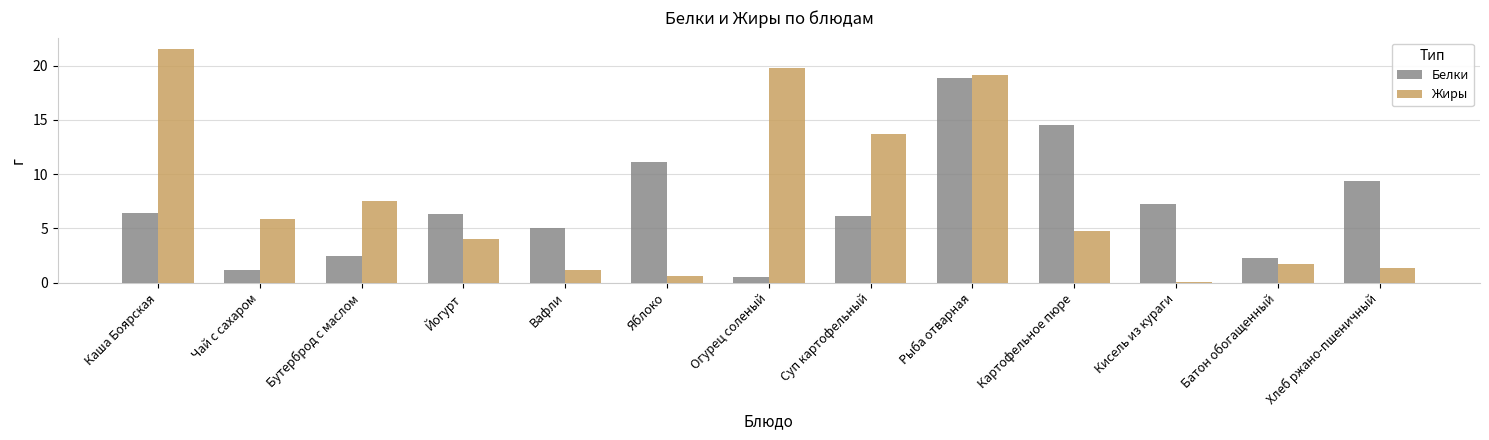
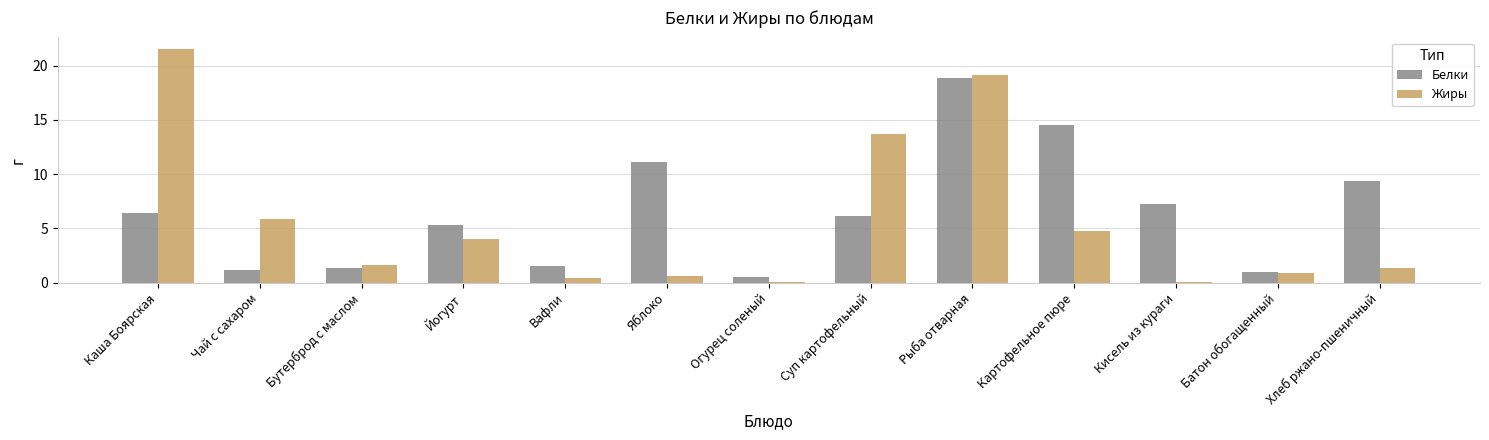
Белки, Бутерброд с маслом: 2.5 -> 1.4
Жиры, Бутерброд с маслом: 7.6 -> 1.6
Белки, Йогурт: 6.3 -> 5.3
Белки, Вафли: 5.0 -> 1.5
Жиры, Вафли: 1.2 -> 0.4
Жиры, Огурец соленый: 19.8 -> 0.1
Белки, Батон обогащенный: 2.3 -> 1.0
Жиры, Батон обогащенный: 1.7 -> 0.9
